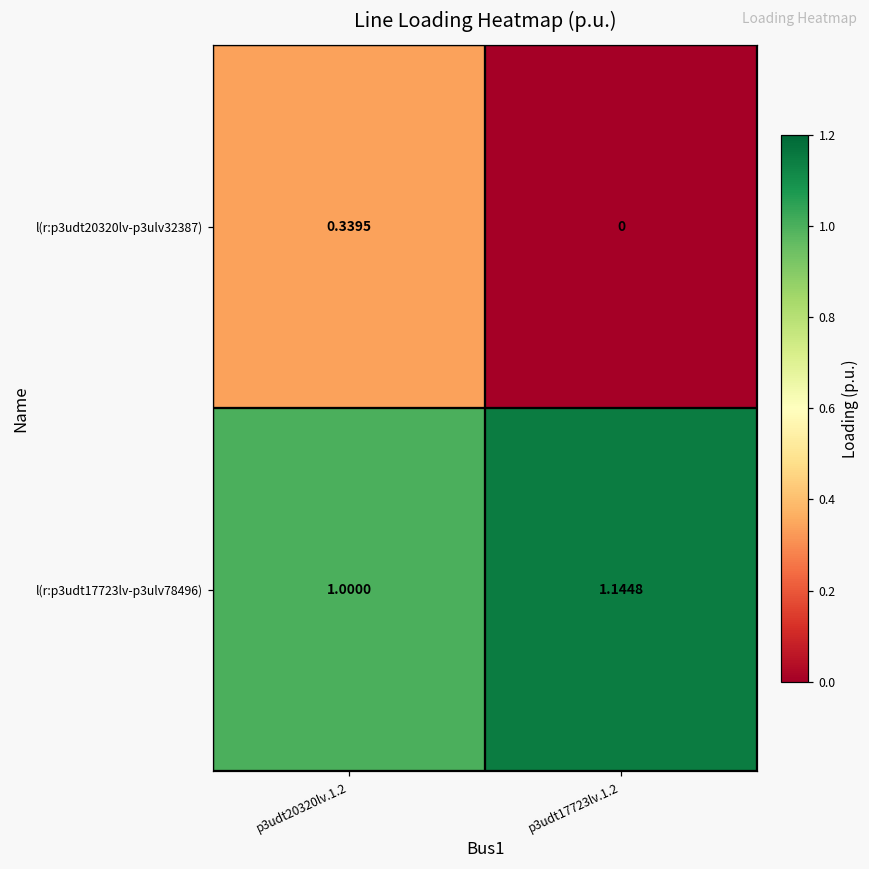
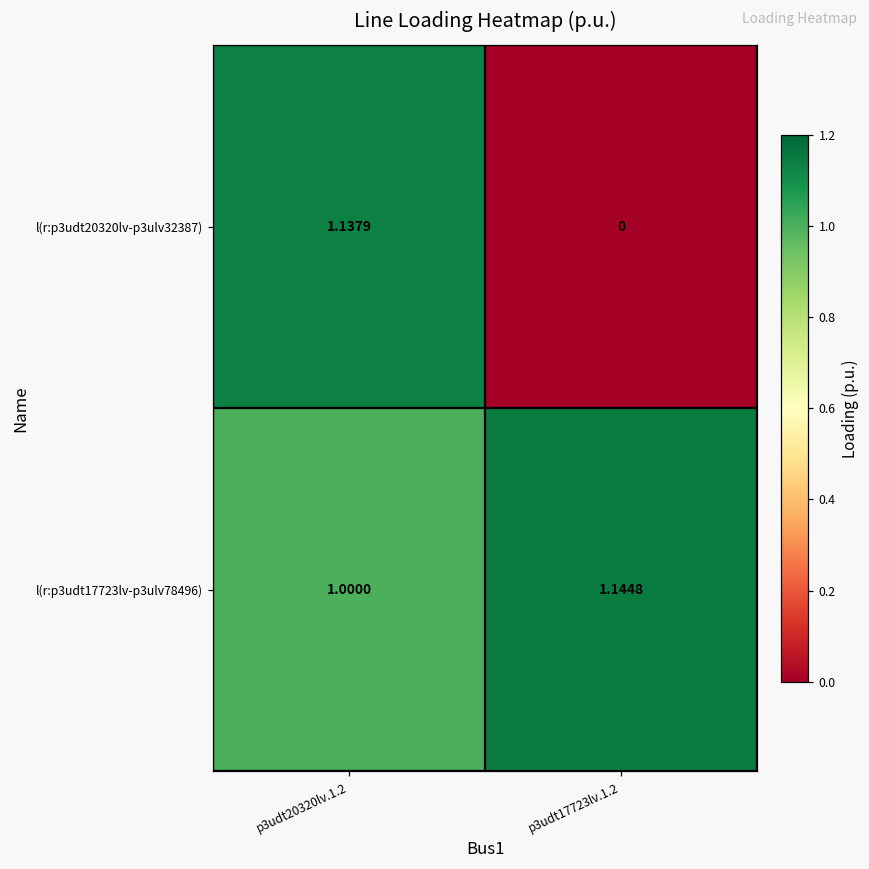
l(r:p3udt20320lv-p3ulv32387), p3udt20320lv.1.2: 0.3395 -> 1.1379
